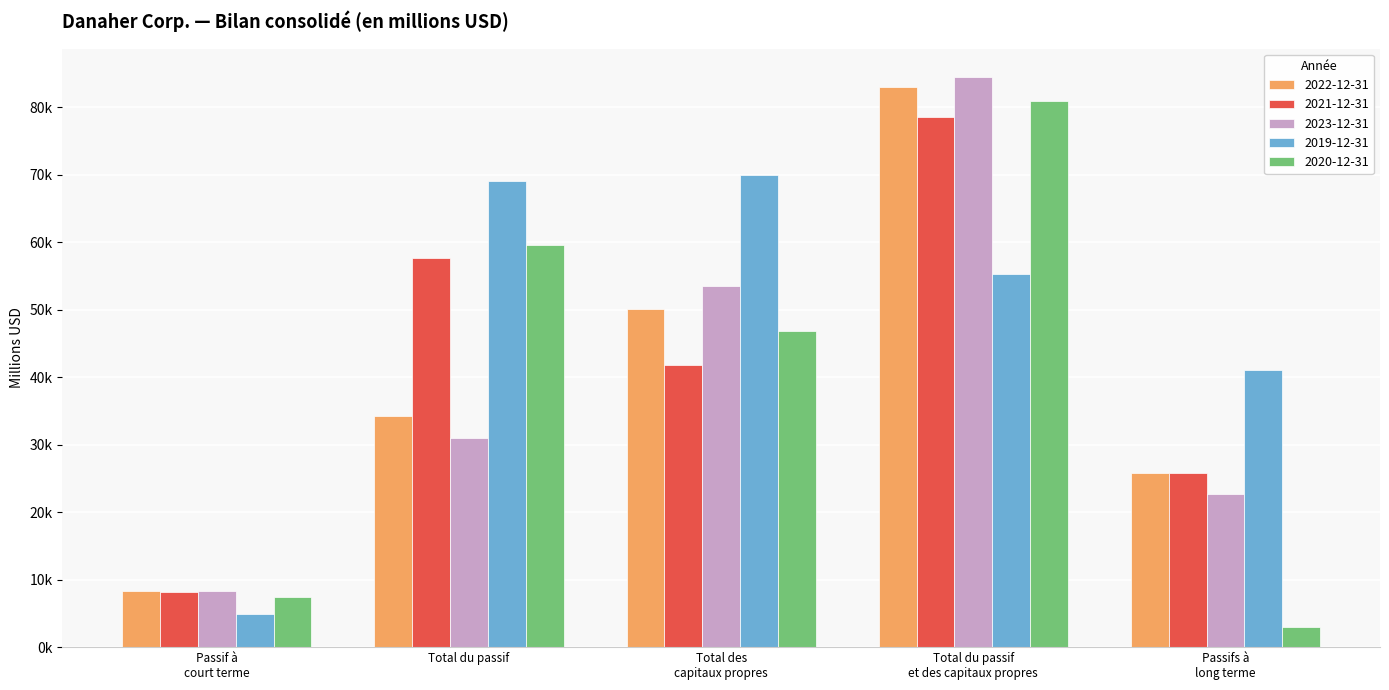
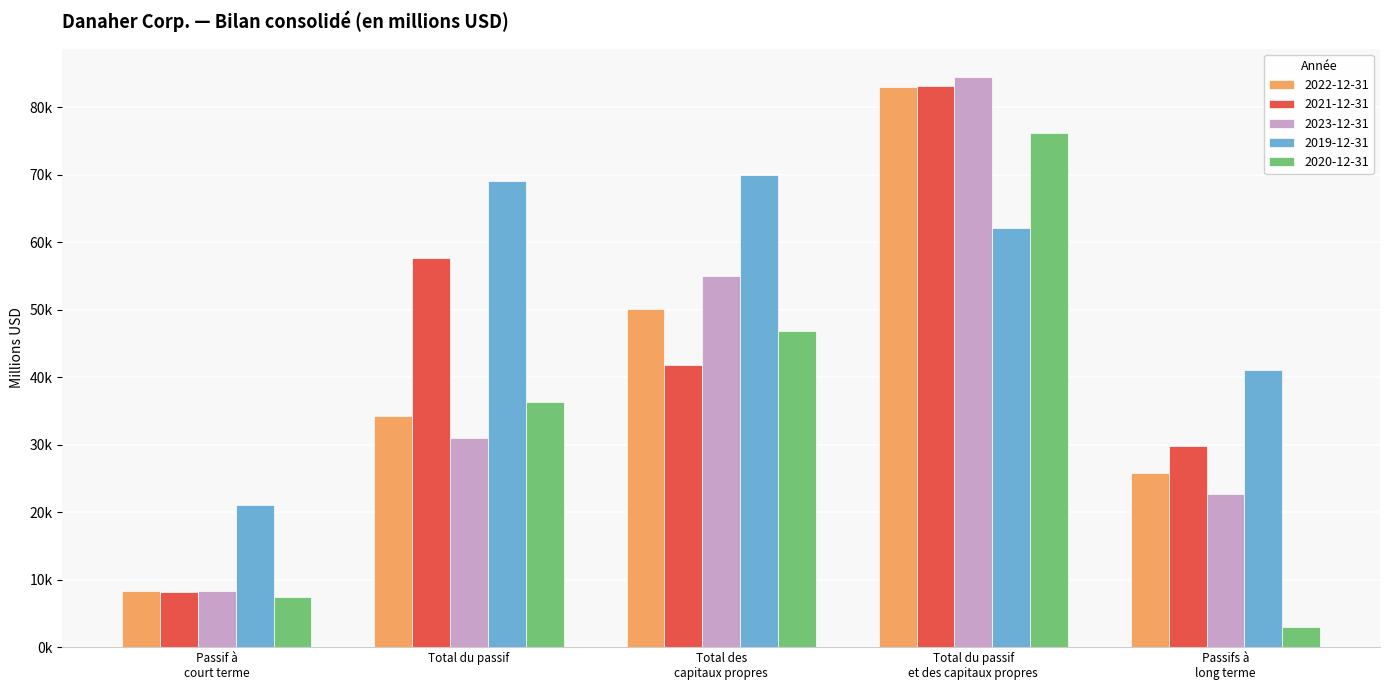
2019-12-31, Passif à court terme: 5000 -> 21000
2020-12-31, Total du passif: 60000 -> 36000
2023-12-31, Total des capitaux propres: 53000 -> 55000
2021-12-31, Total du passif et des capitaux propres: 79000 -> 83000
2019-12-31, Total du passif et des capitaux propres: 55000 -> 62000
2020-12-31, Total du passif et des capitaux propres: 81000 -> 76000
2021-12-31, Passifs à long terme: 26000 -> 30000
